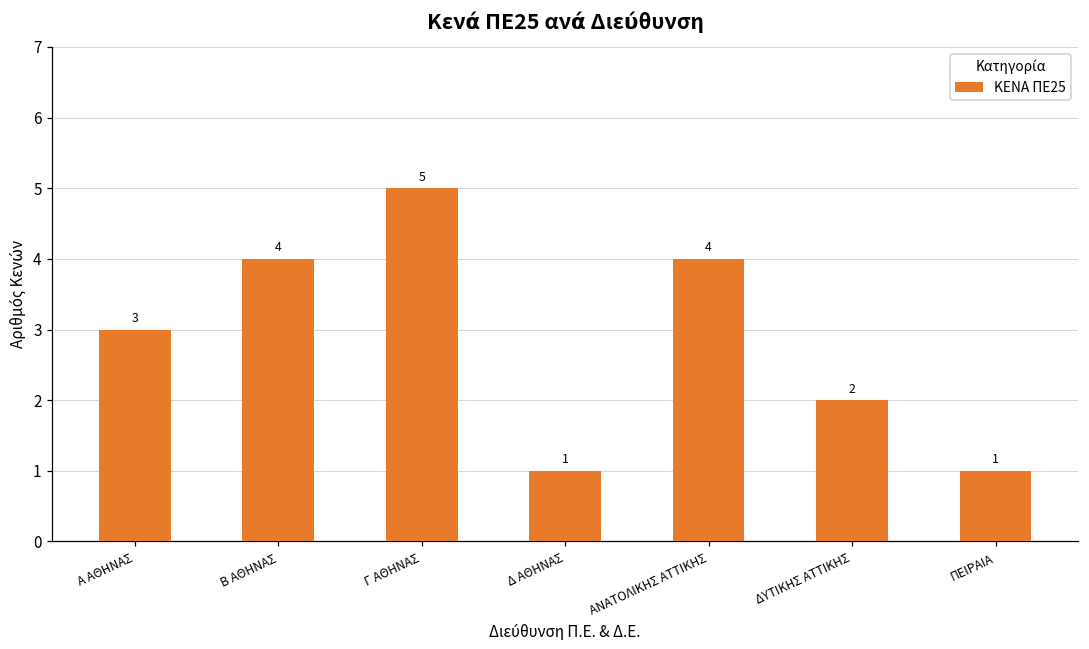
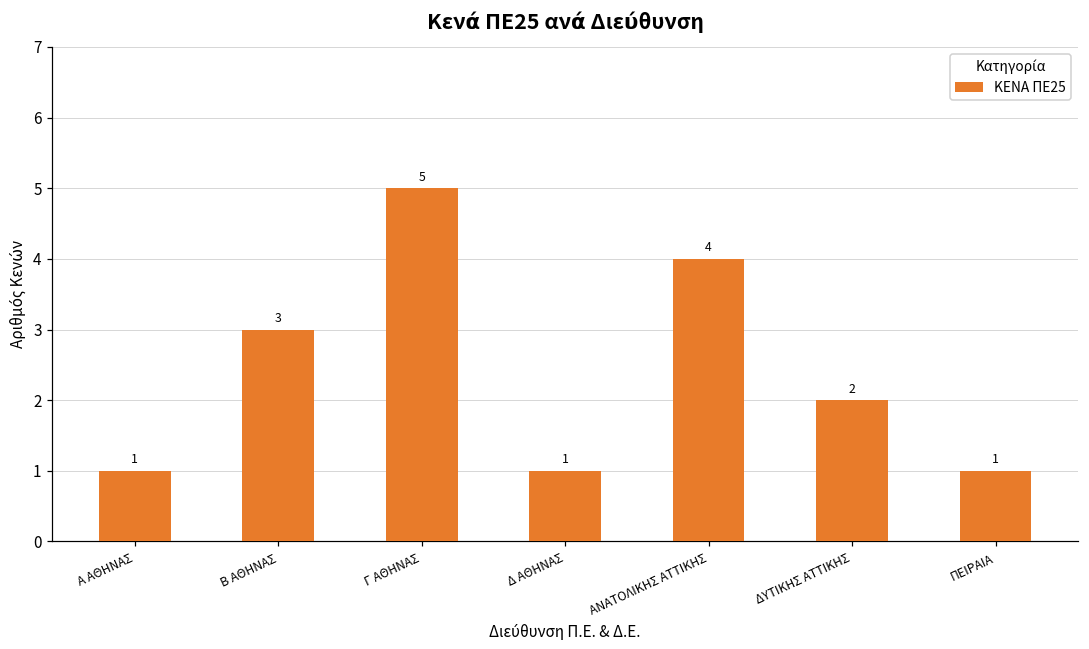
Α ΑΘΗΝΑΣ: 3 -> 1
Β ΑΘΗΝΑΣ: 4 -> 3
